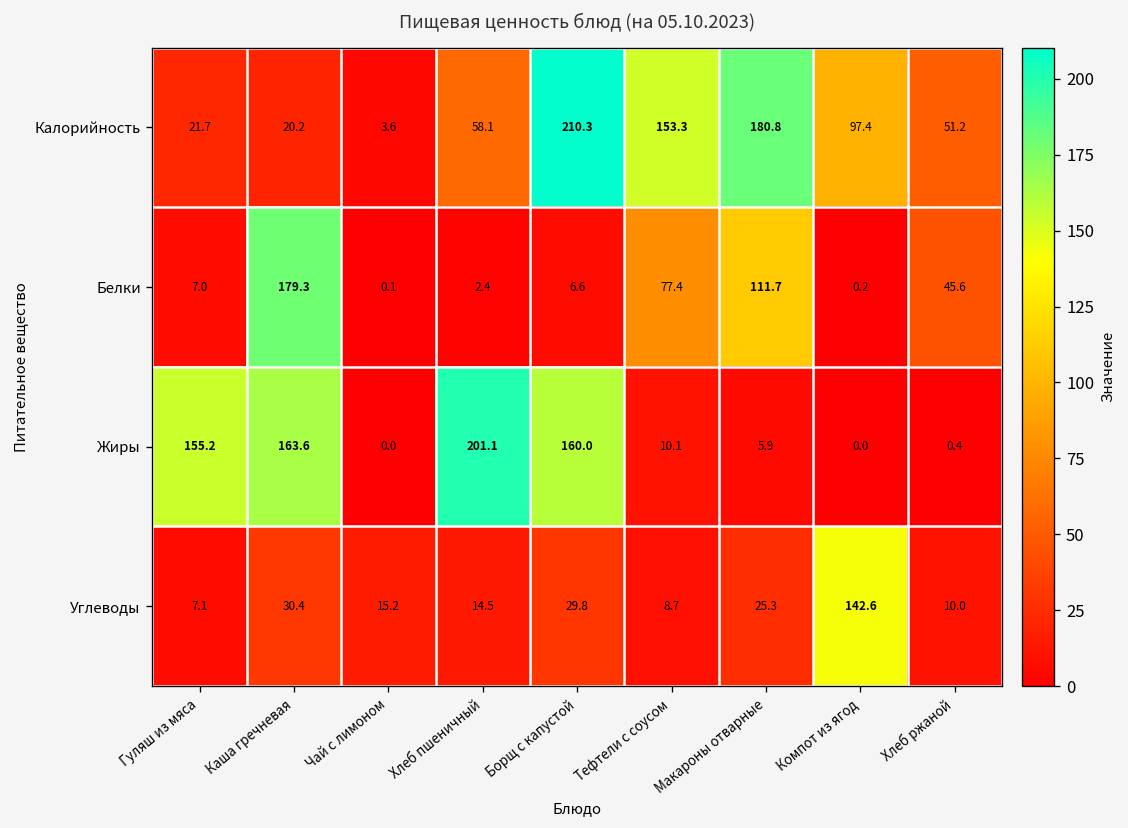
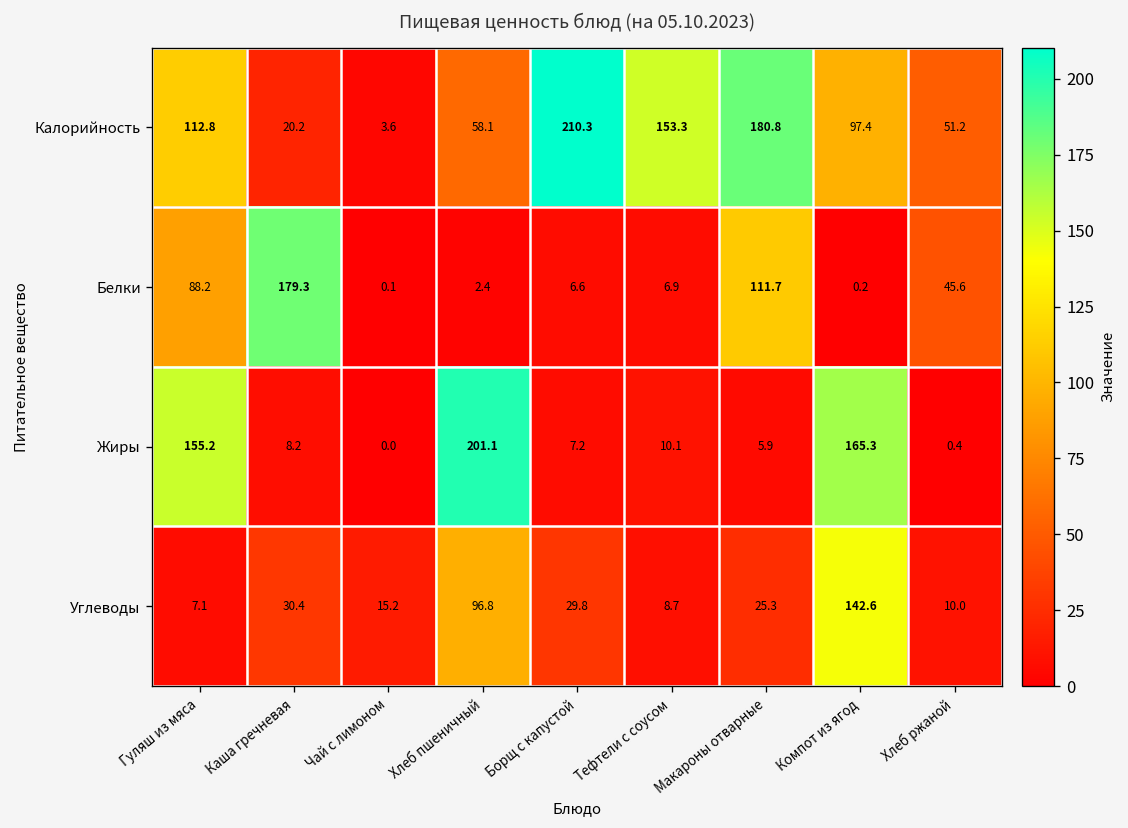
Калорийность, Гуляш из мяса: 21.7 -> 112.8
Белки, Гуляш из мяса: 7.0 -> 88.2
Белки, Тефтели с соусом: 77.4 -> 6.9
Жиры, Каша гречневая: 163.6 -> 8.2
Жиры, Борщ с капустой: 160.0 -> 7.2
Жиры, Компот из ягод: 0.0 -> 165.3
Углеводы, Хлеб пшеничный: 14.5 -> 96.8
